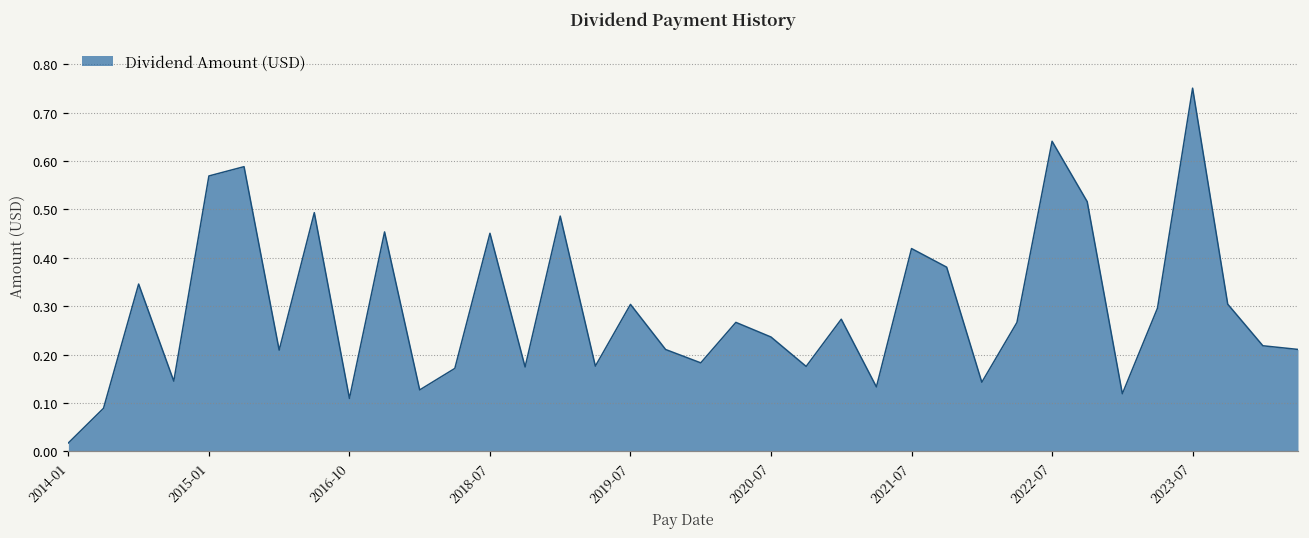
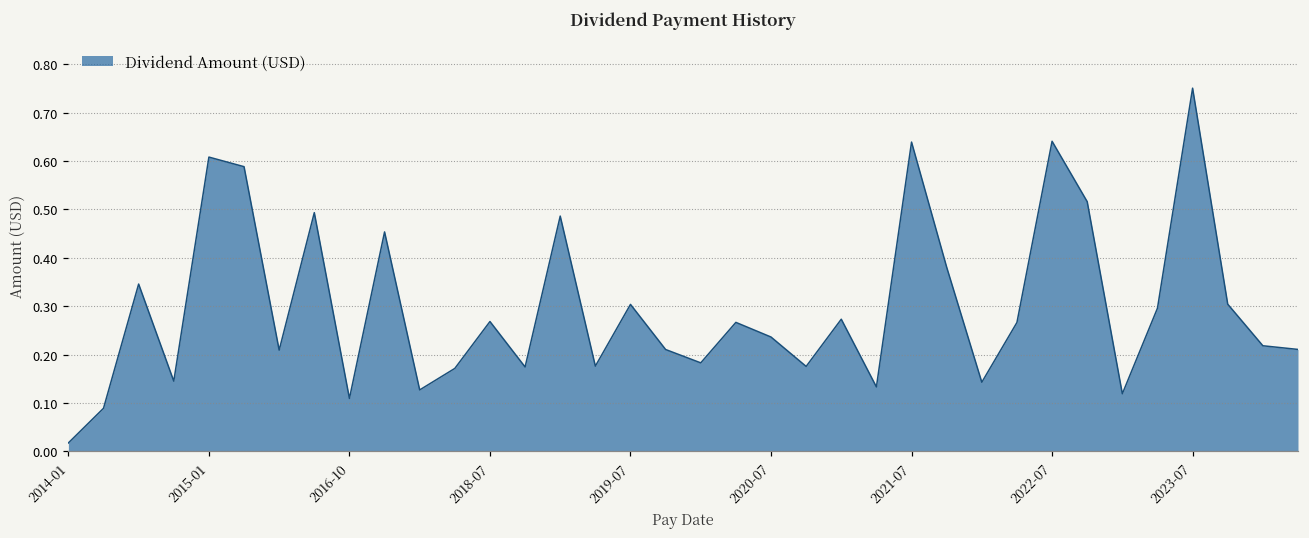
2015-01: 0.57 -> 0.61
2018-07: 0.45 -> 0.27
2021-07: 0.42 -> 0.64
